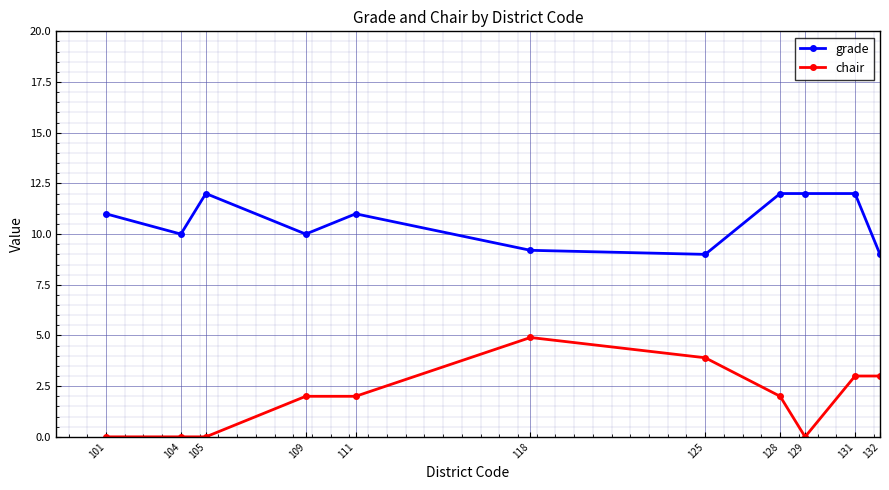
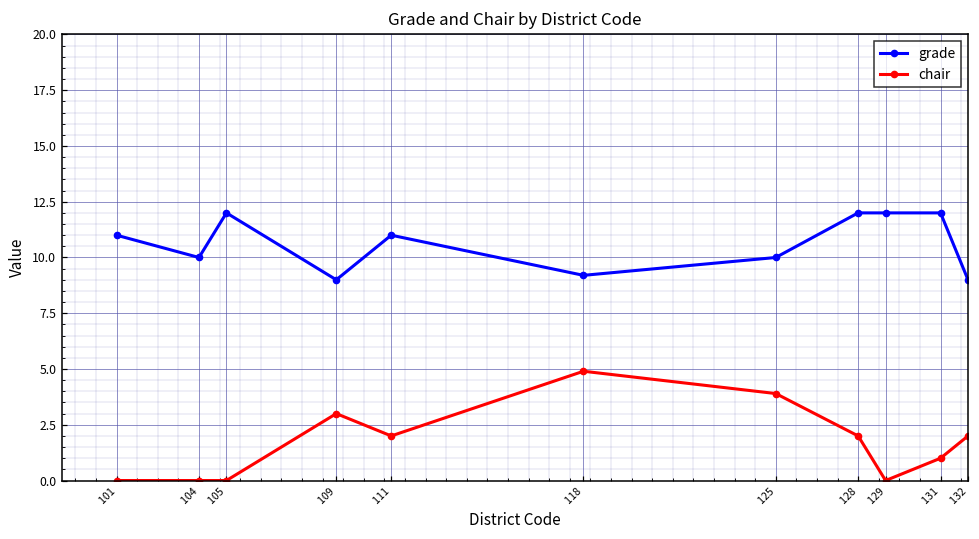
grade, 109: 10 -> 9
chair, 109: 2 -> 3
grade, 125: 9 -> 10
chair, 131: 3 -> 1
chair, 132: 3 -> 2
